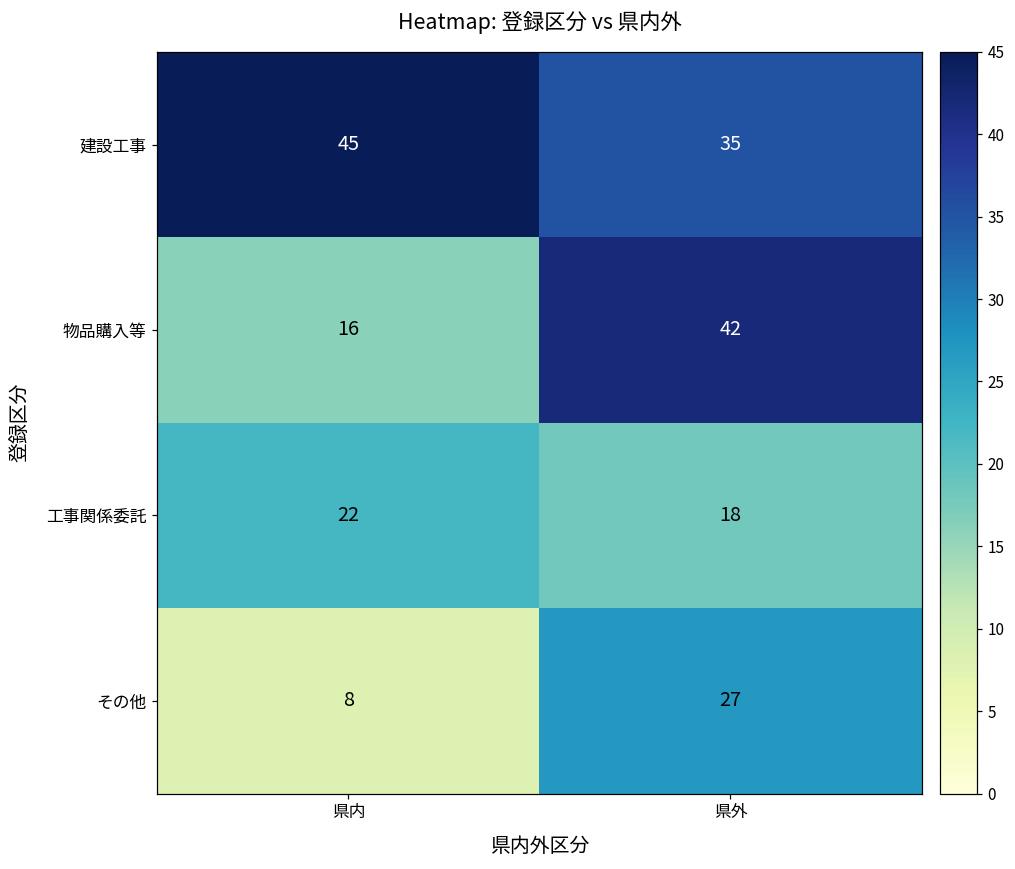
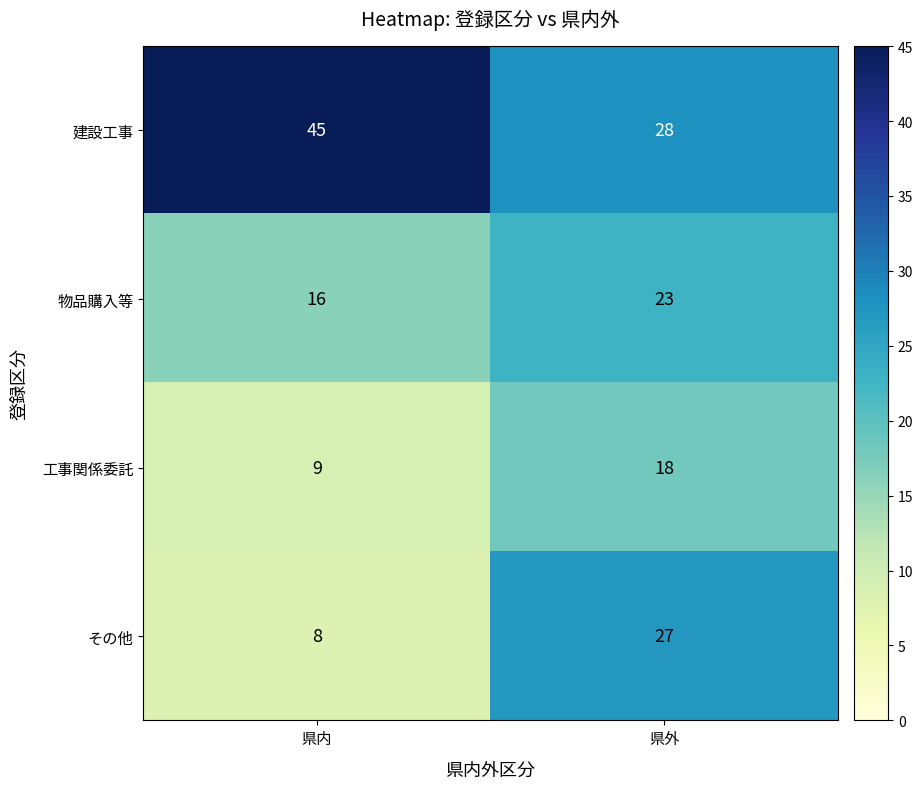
建設工事, 県外: 35 -> 28
物品購入等, 県外: 42 -> 23
工事関係委託, 県内: 22 -> 9
